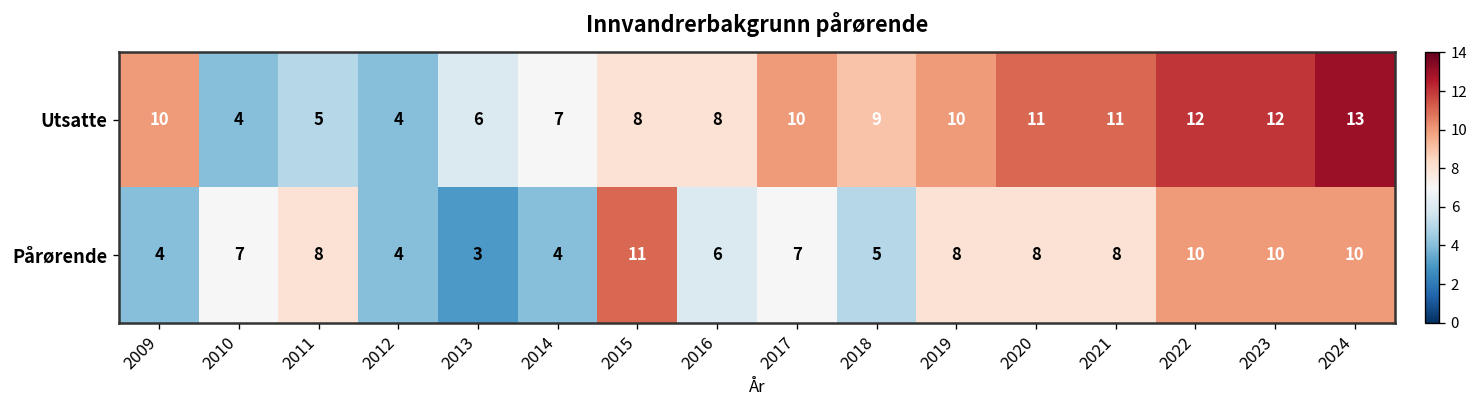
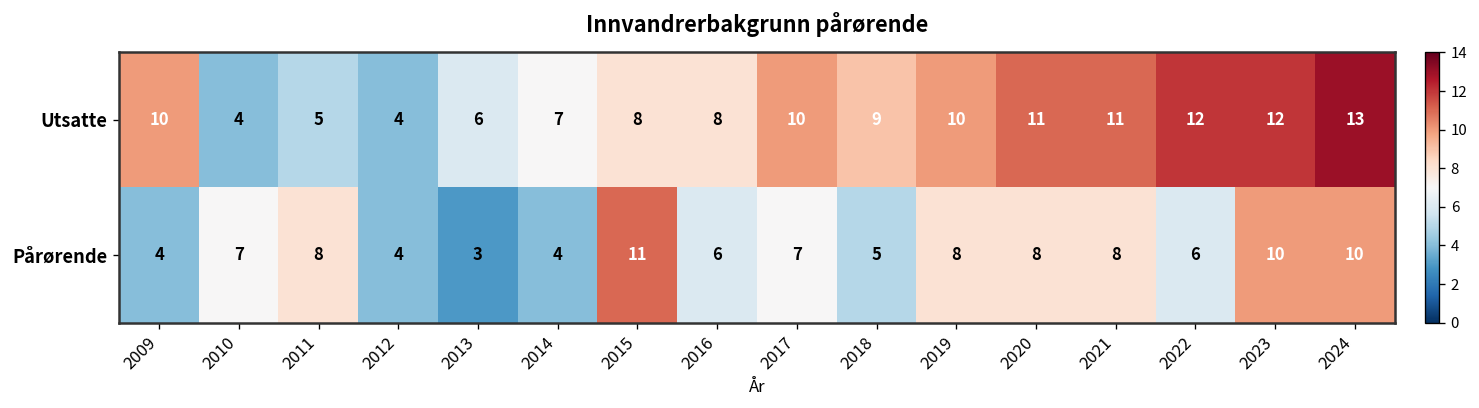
Pårørende, 2022: 10 -> 6
